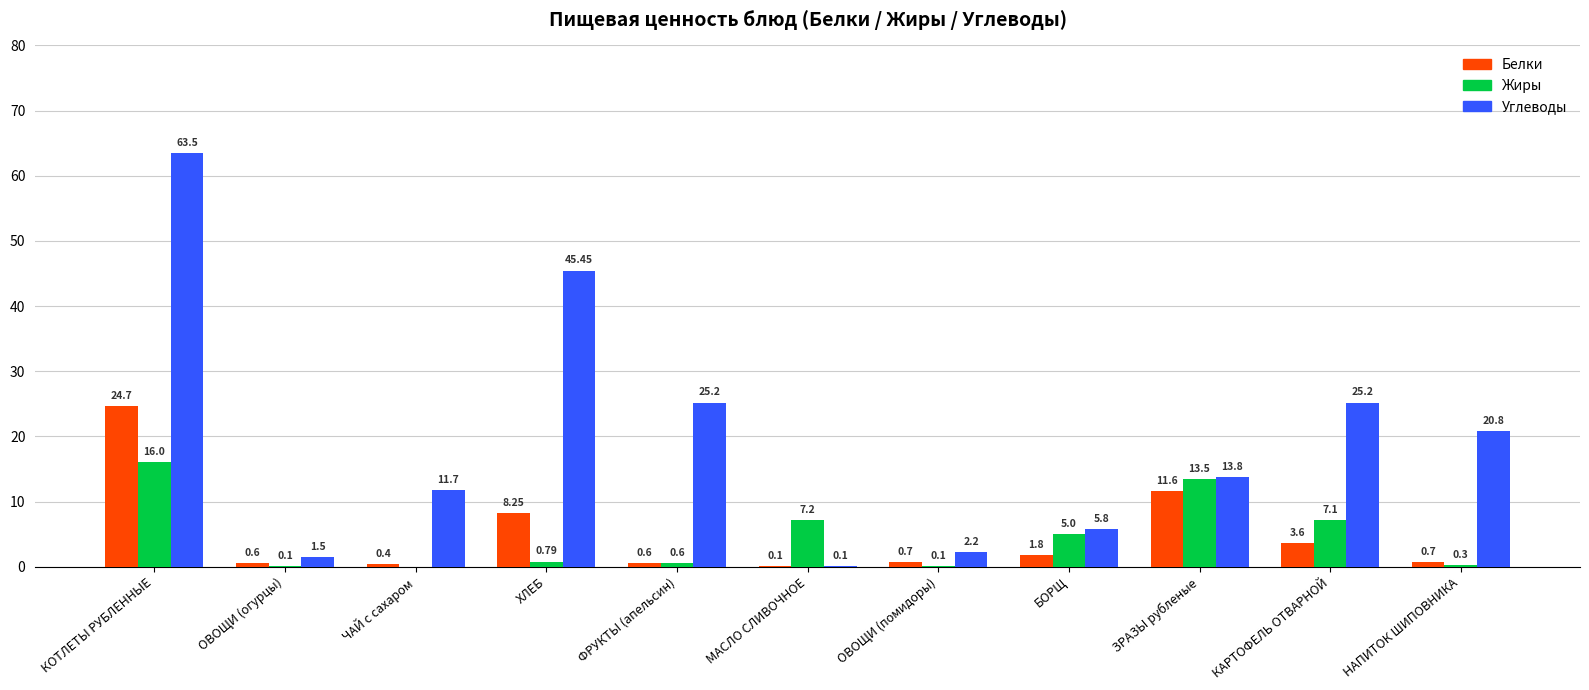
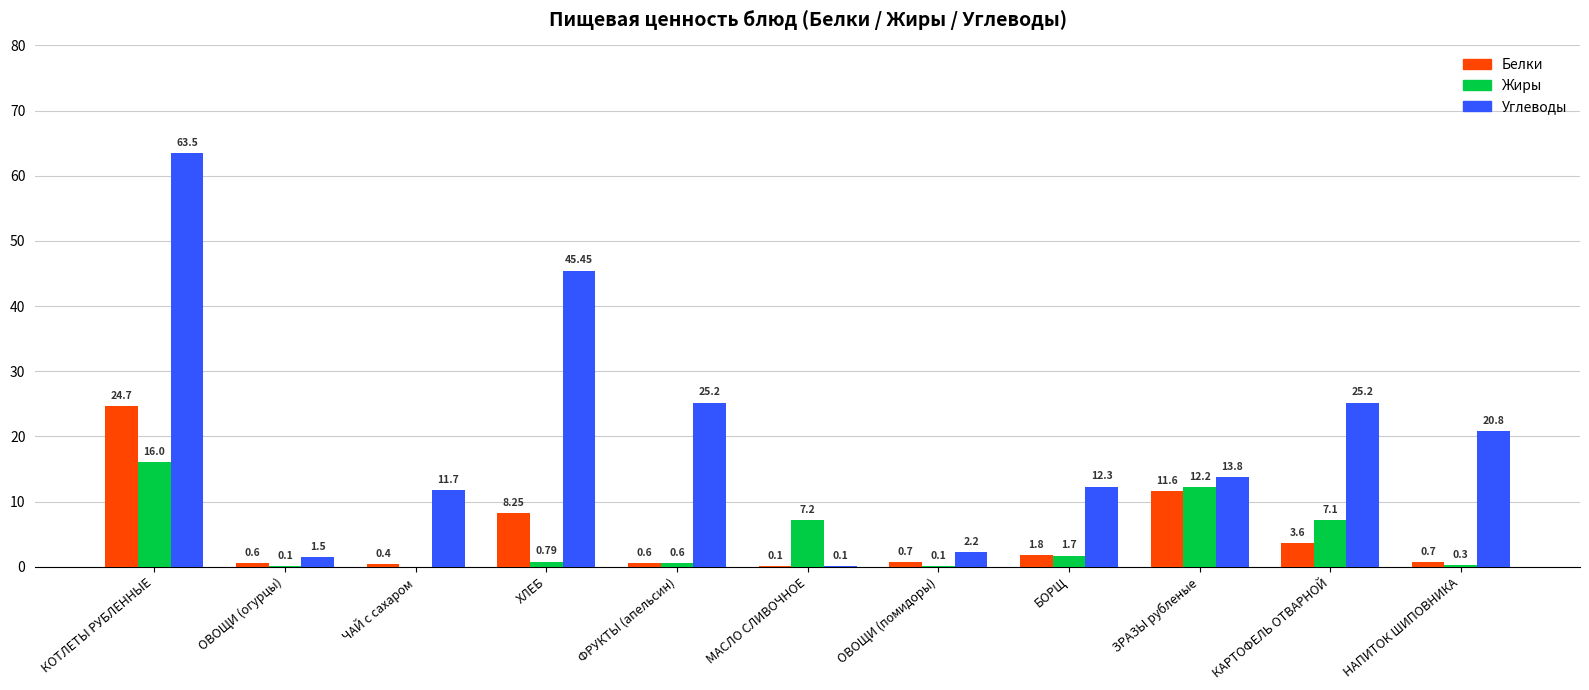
Жиры, БОРЩ: 5.0 -> 1.7
Углеводы, БОРЩ: 5.8 -> 12.3
Жиры, ЗРАЗЫ рубленые: 13.5 -> 12.2
